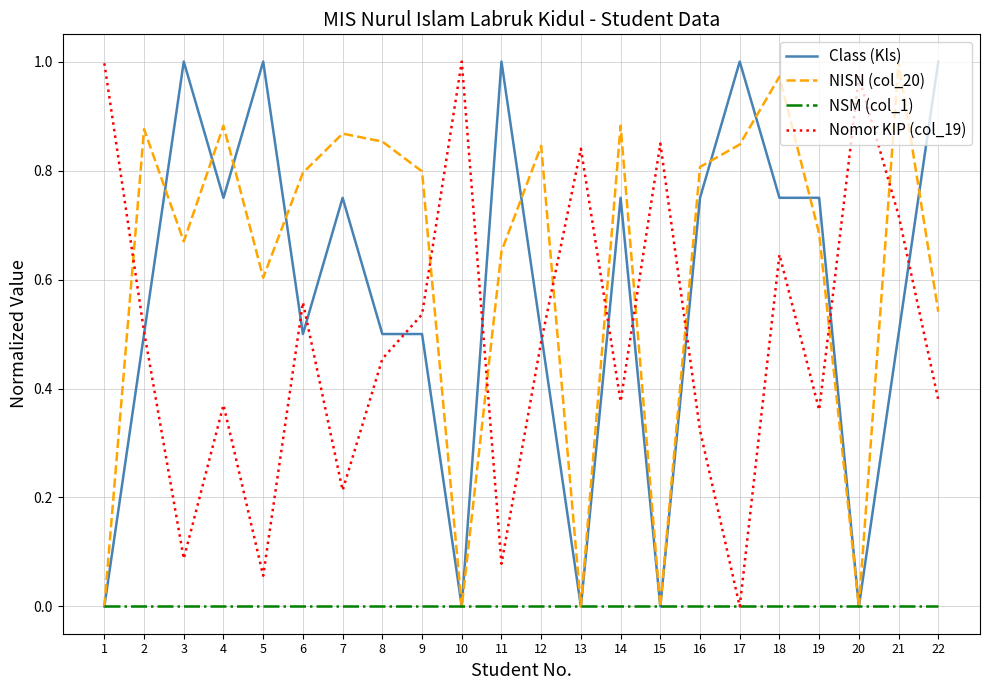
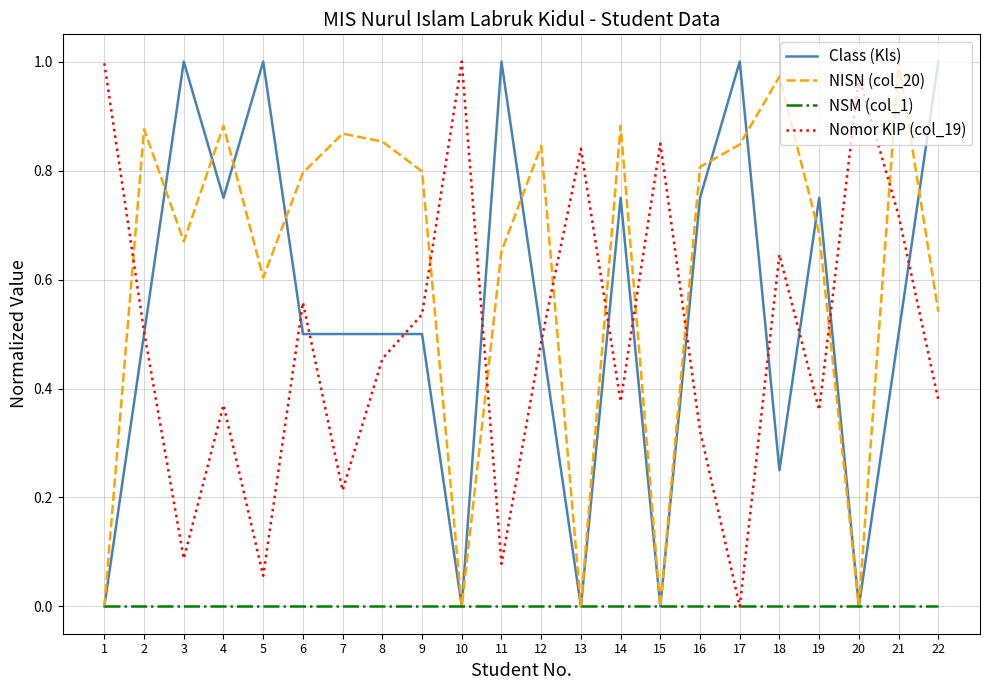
Class (Kls), 7: 0.75 -> 0.50
Class (Kls), 18: 0.75 -> 0.25
